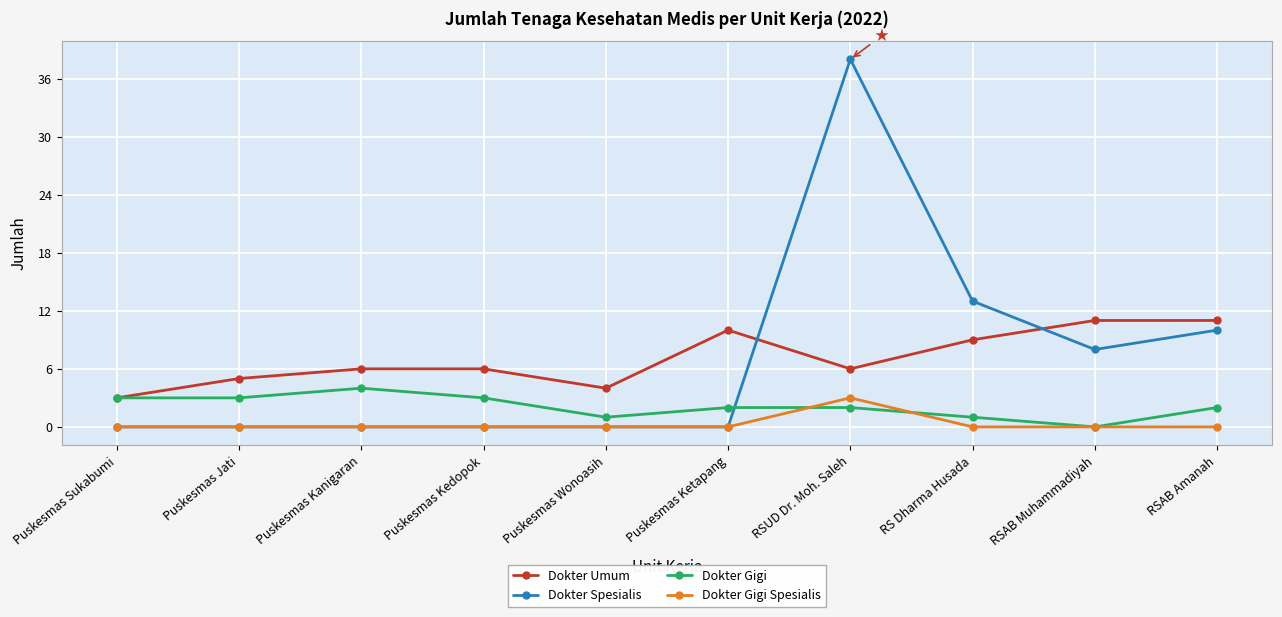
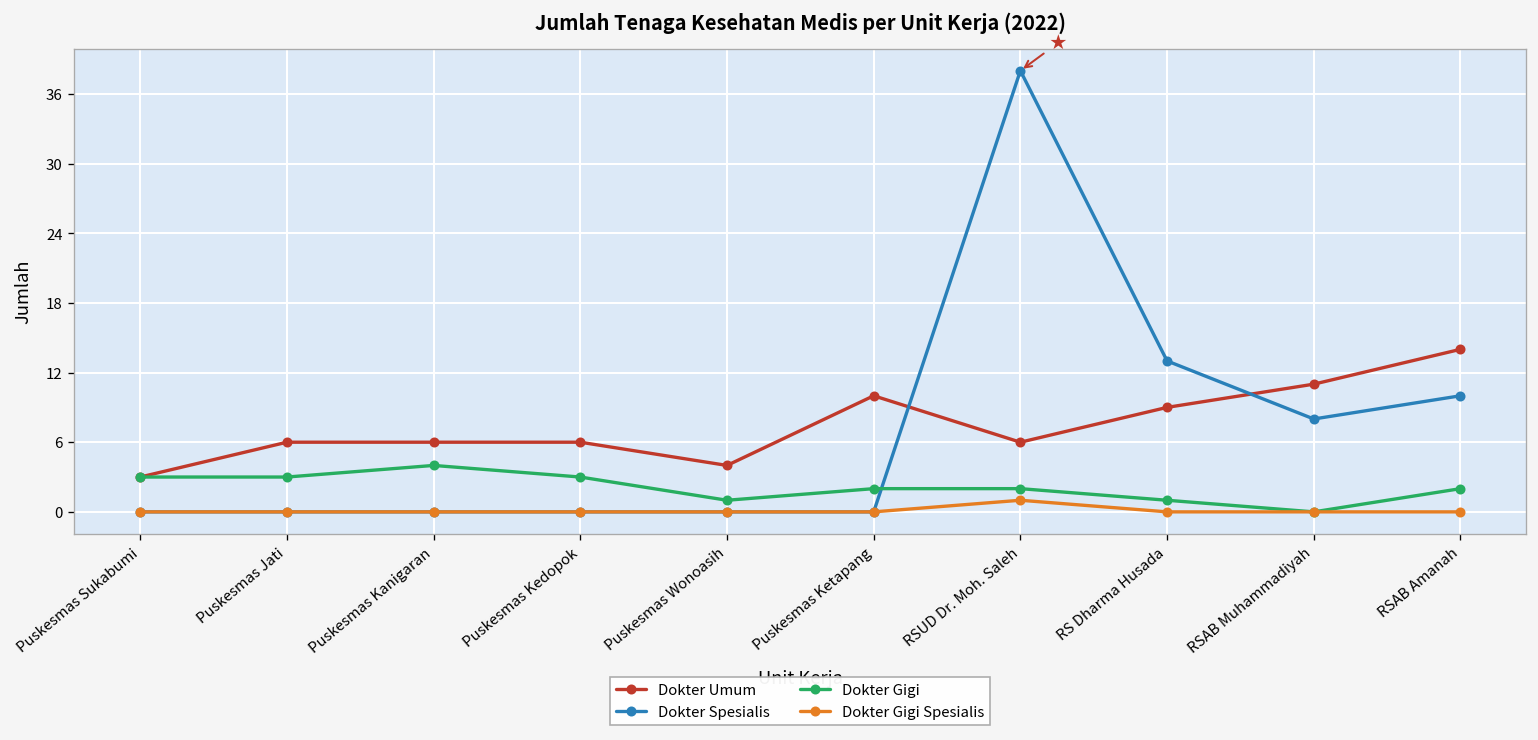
Dokter Umum, Puskesmas Jati: 5 -> 6
Dokter Gigi Spesialis, RSUD Dr. Moh. Saleh: 3 -> 1
Dokter Umum, RSAB Amanah: 11 -> 14
